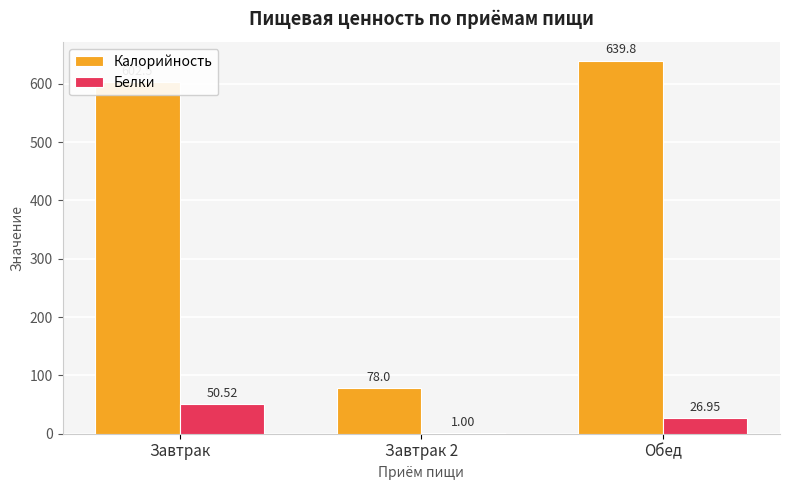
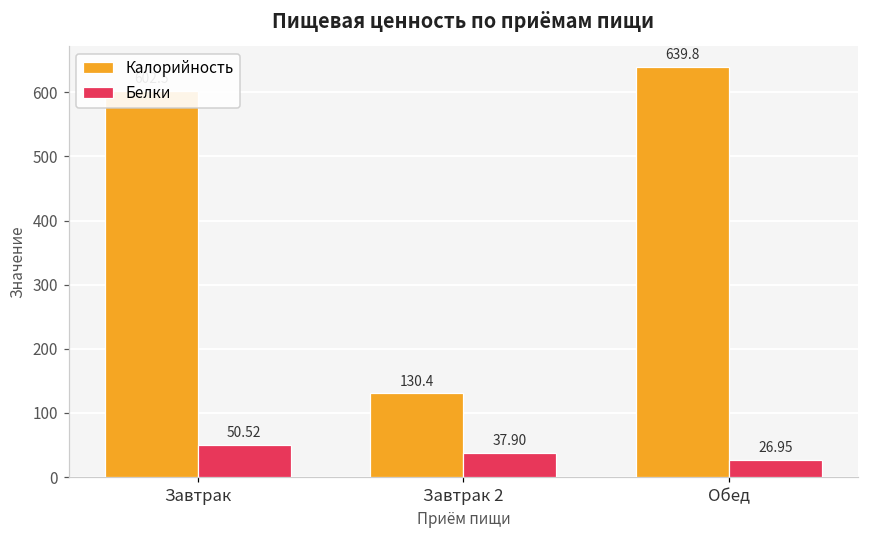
Калорийность, Завтрак 2: 78.0 -> 130.4
Белки, Завтрак 2: 1.00 -> 37.90
